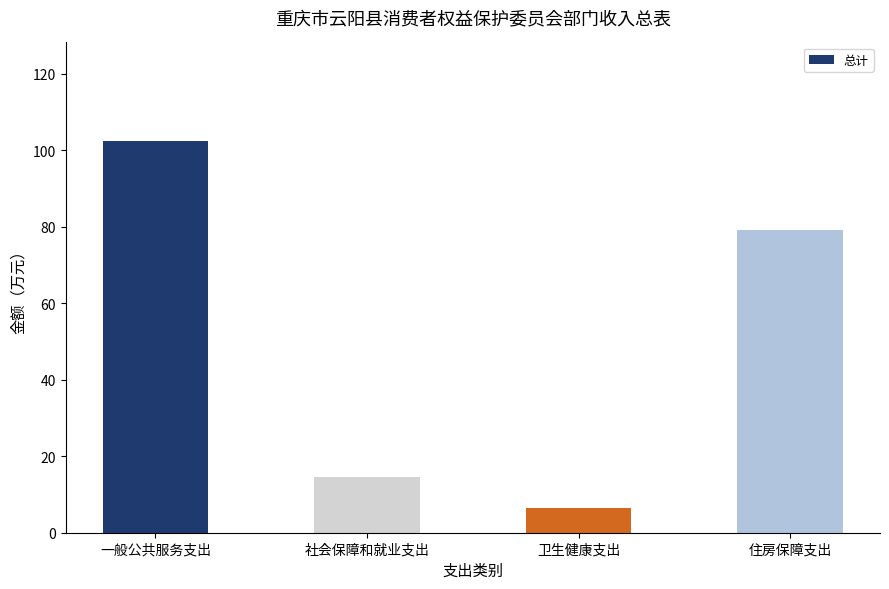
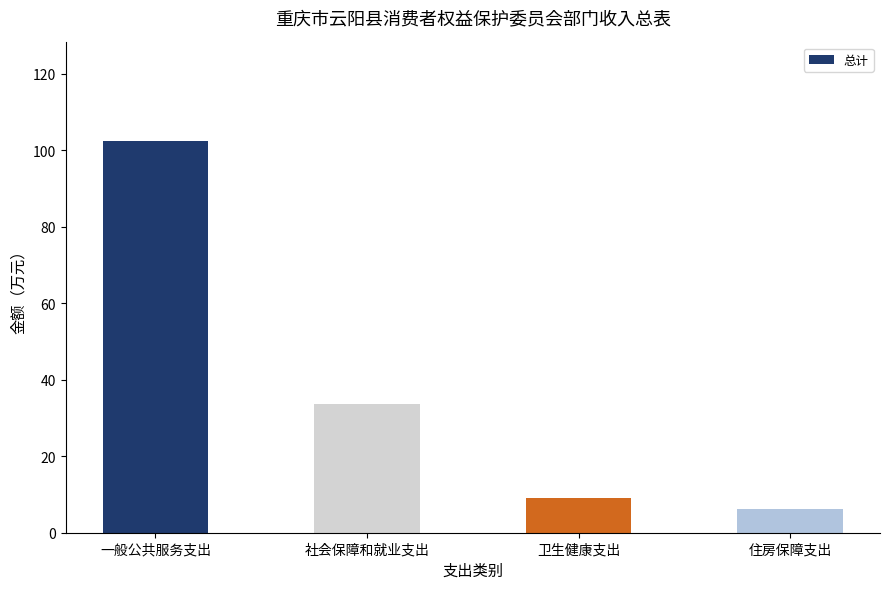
社会保障和就业支出: 15 -> 34
卫生健康支出: 6 -> 9
住房保障支出: 79 -> 6
